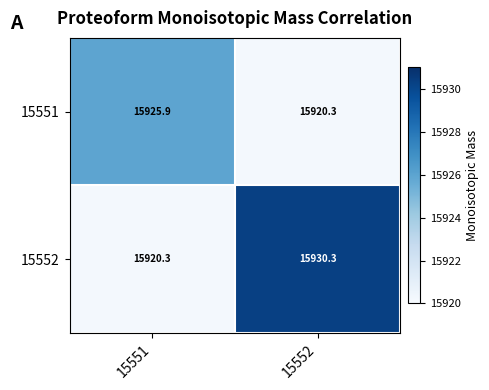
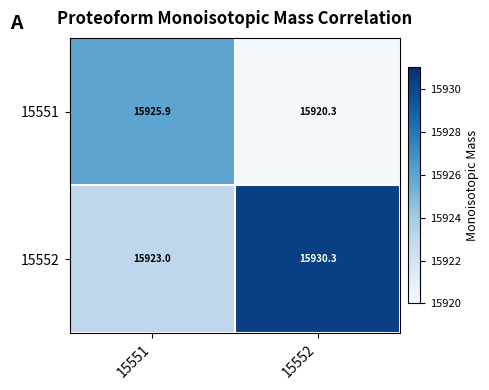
15552, 15551: 15920.3 -> 15923.0
